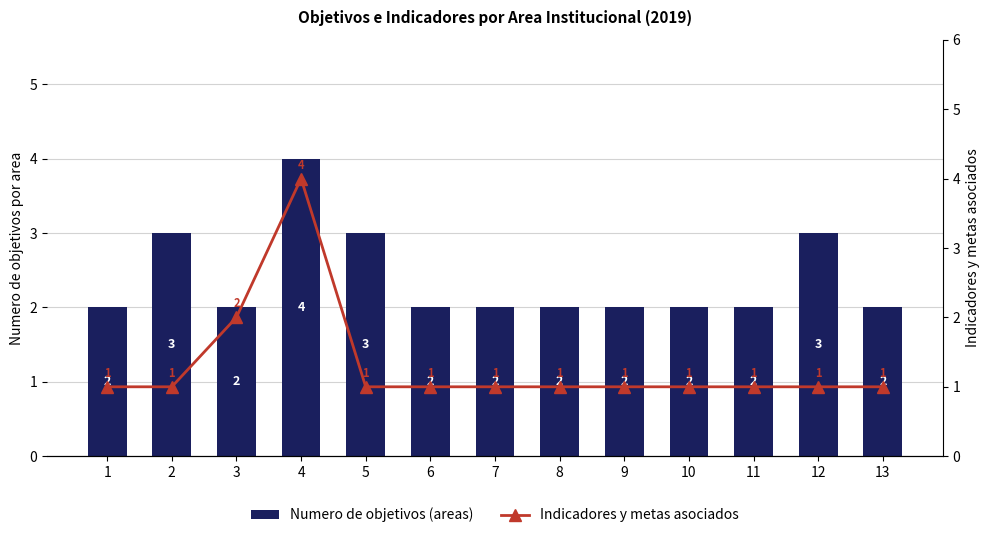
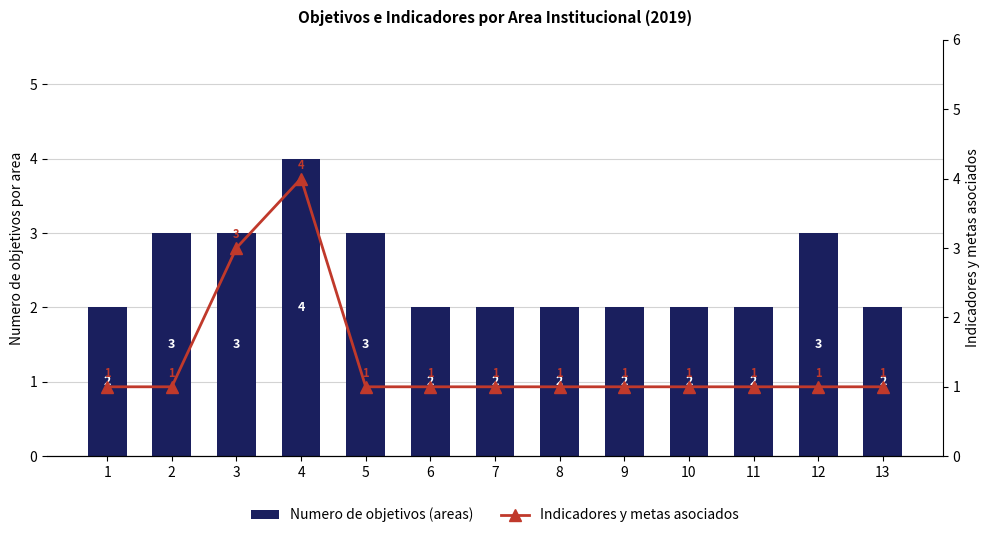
Numero de objetivos (areas), 3: 2 -> 3
Indicadores y metas asociados, 3: 2 -> 3
